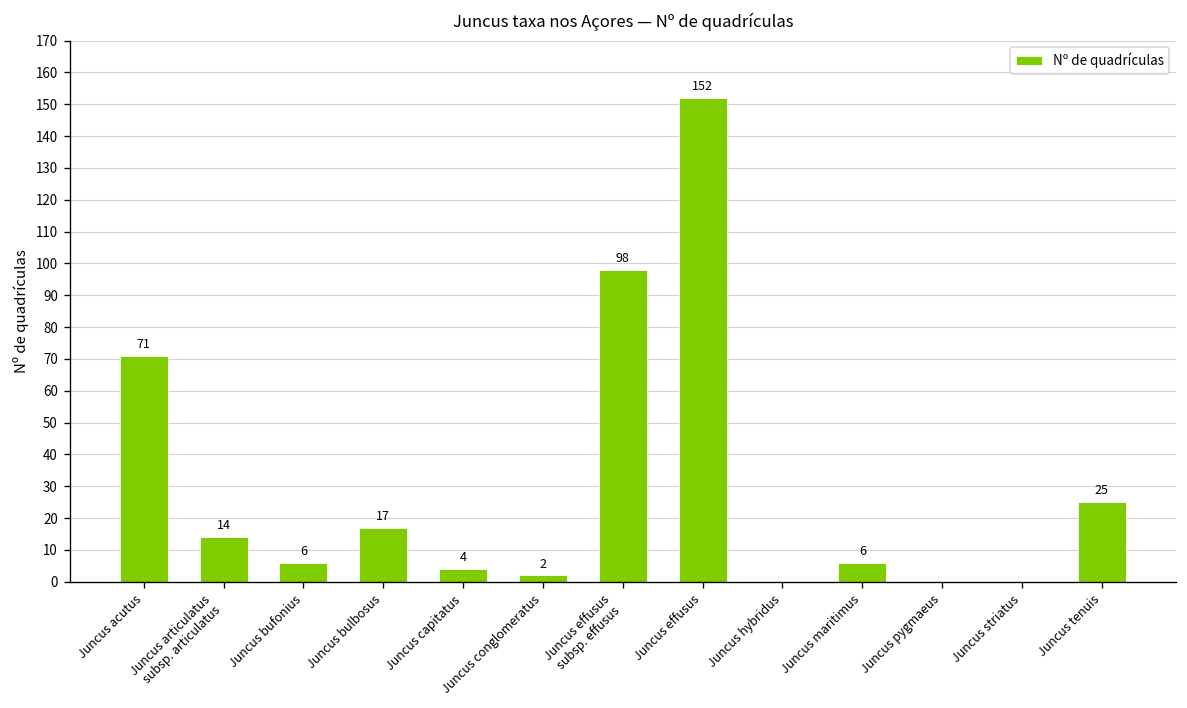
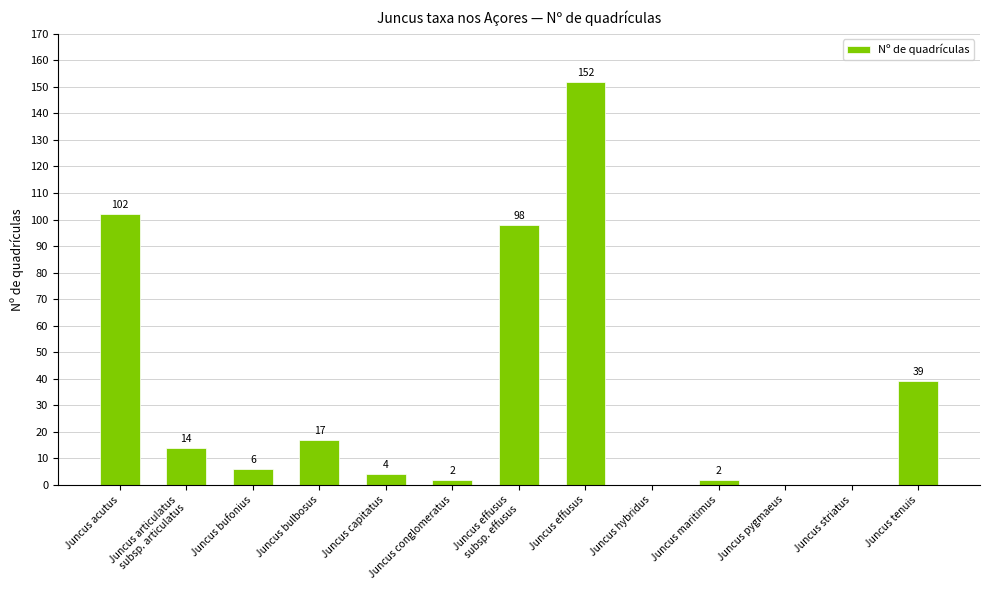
Juncus acutus: 71 -> 102
Juncus maritimus: 6 -> 2
Juncus tenuis: 25 -> 39
